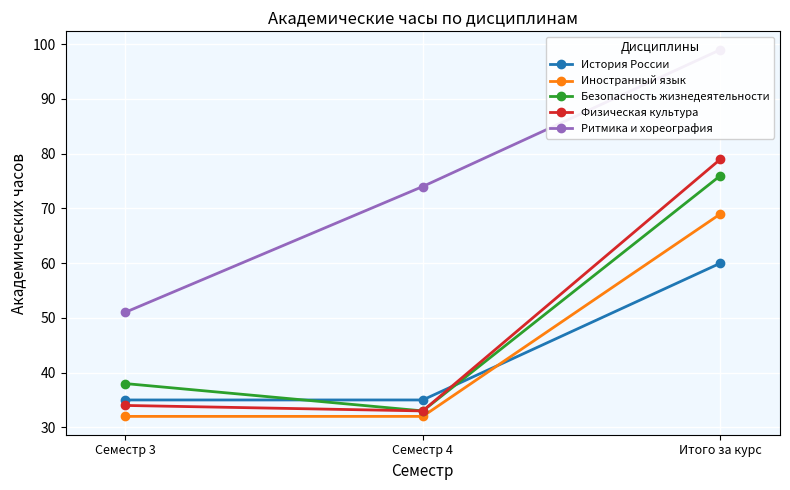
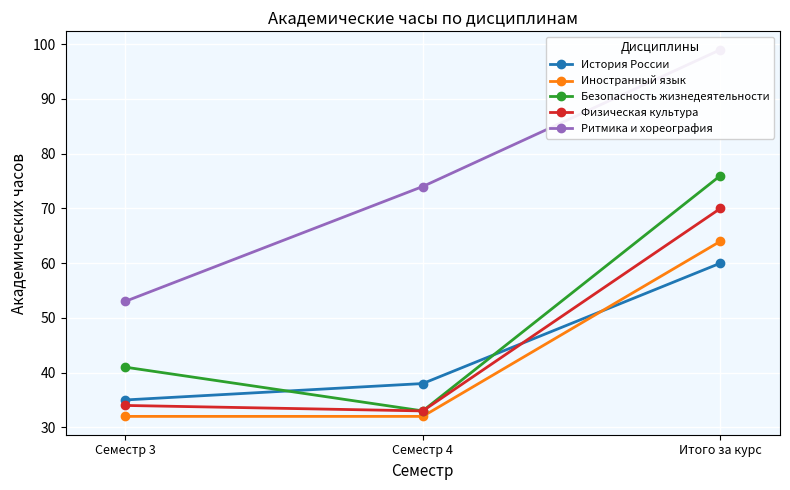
Безопасность жизнедеятельности, Семестр 3: 38 -> 41
Ритмика и хореография, Семестр 3: 51 -> 53
История России, Семестр 4: 35 -> 38
Иностранный язык, Итого за курс: 69 -> 64
Физическая культура, Итого за курс: 79 -> 70
